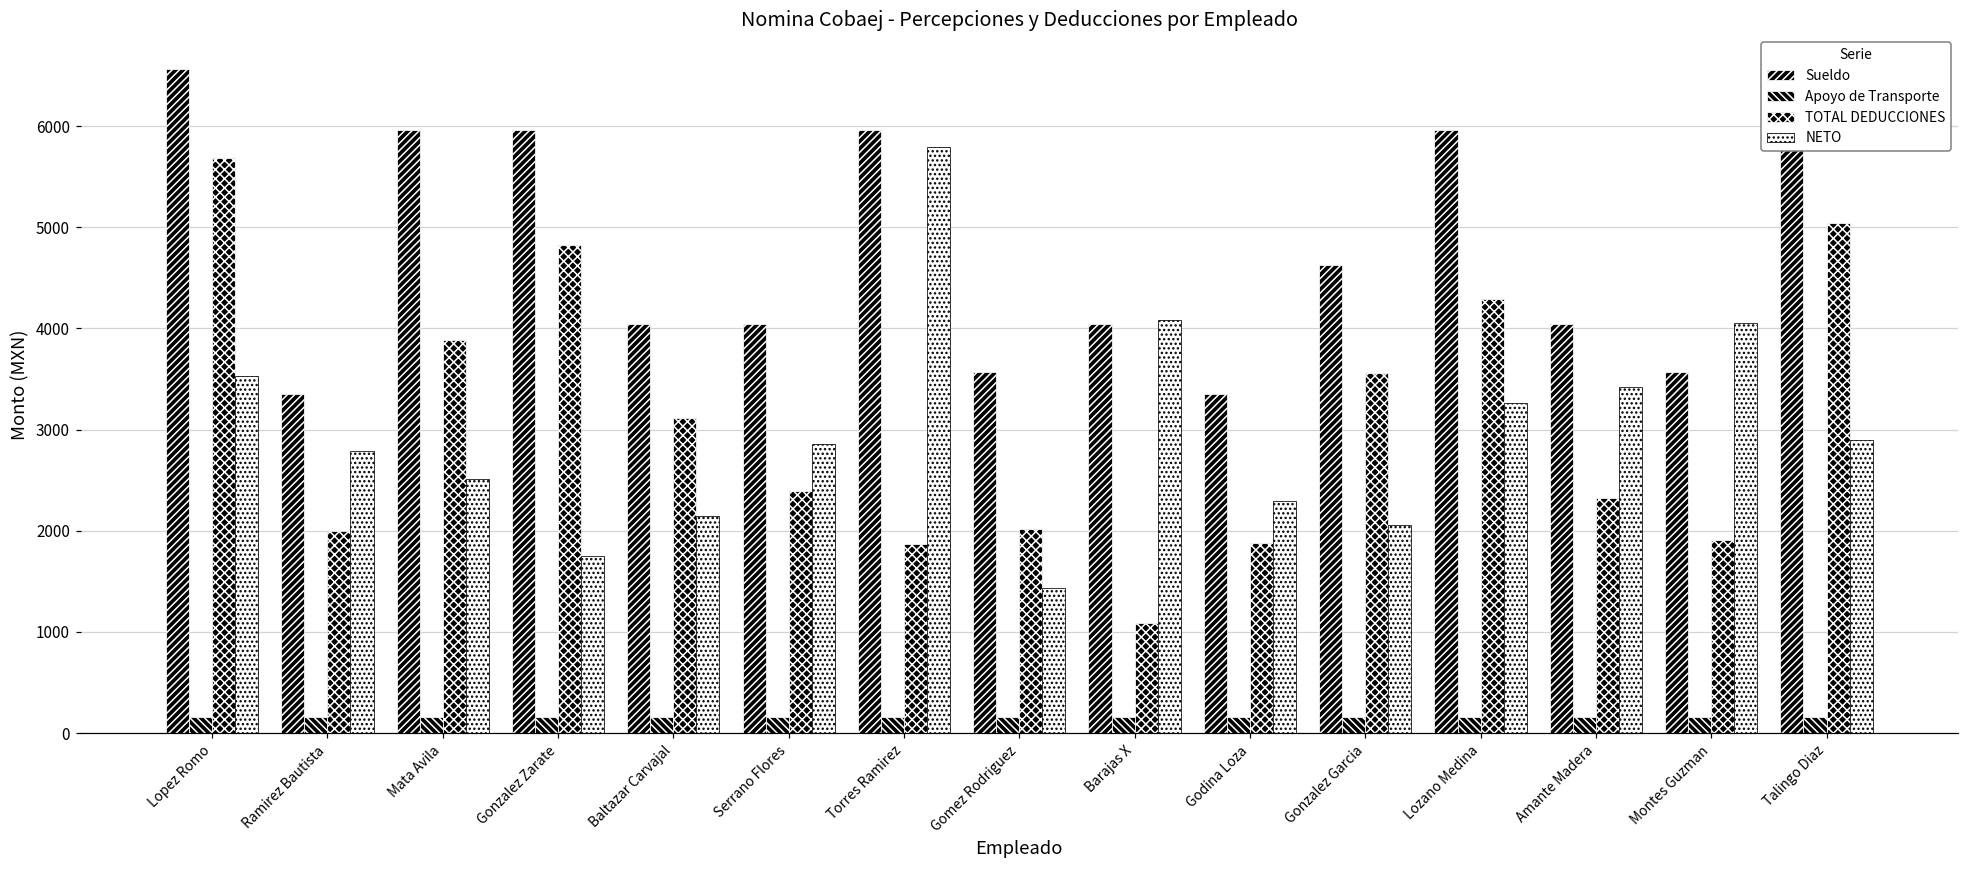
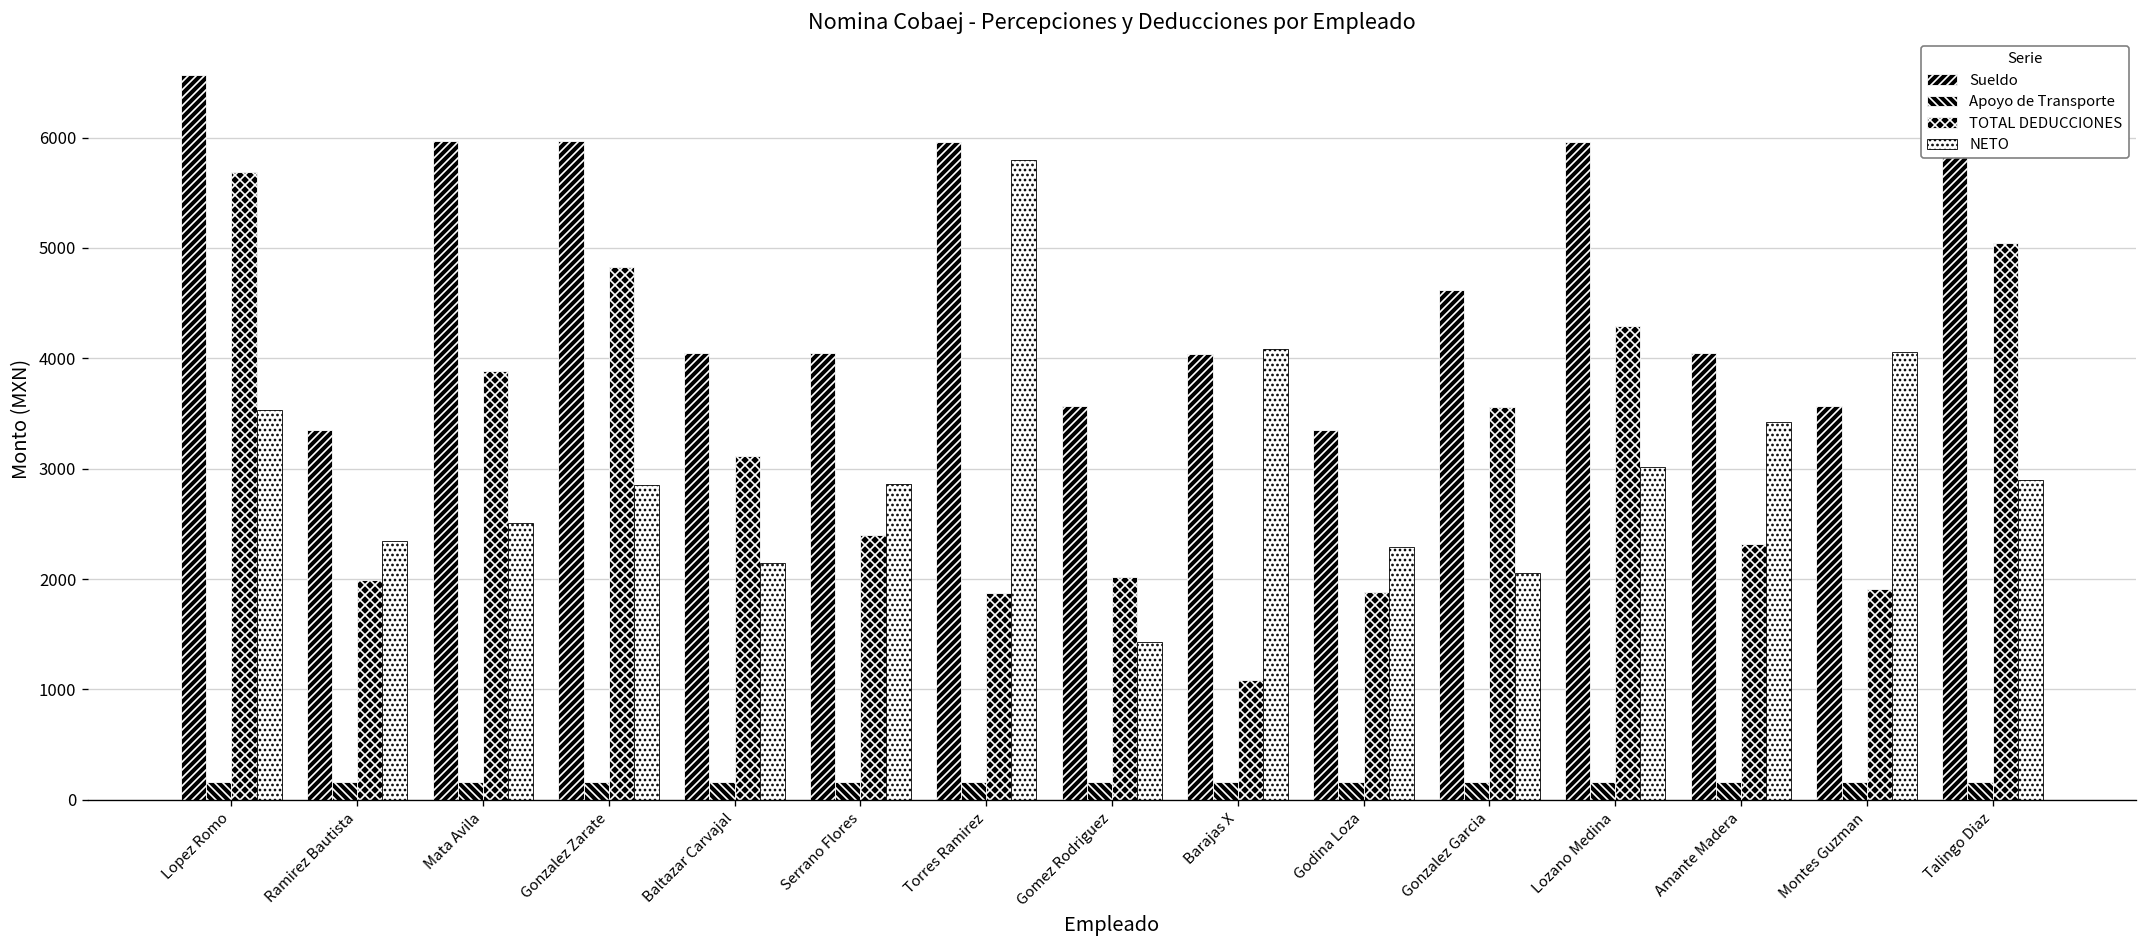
NETO, Ramirez Bautista: 2800 -> 2300
NETO, Gonzalez Zarate: 1700 -> 2800
NETO, Lozano Medina: 3300 -> 3000
